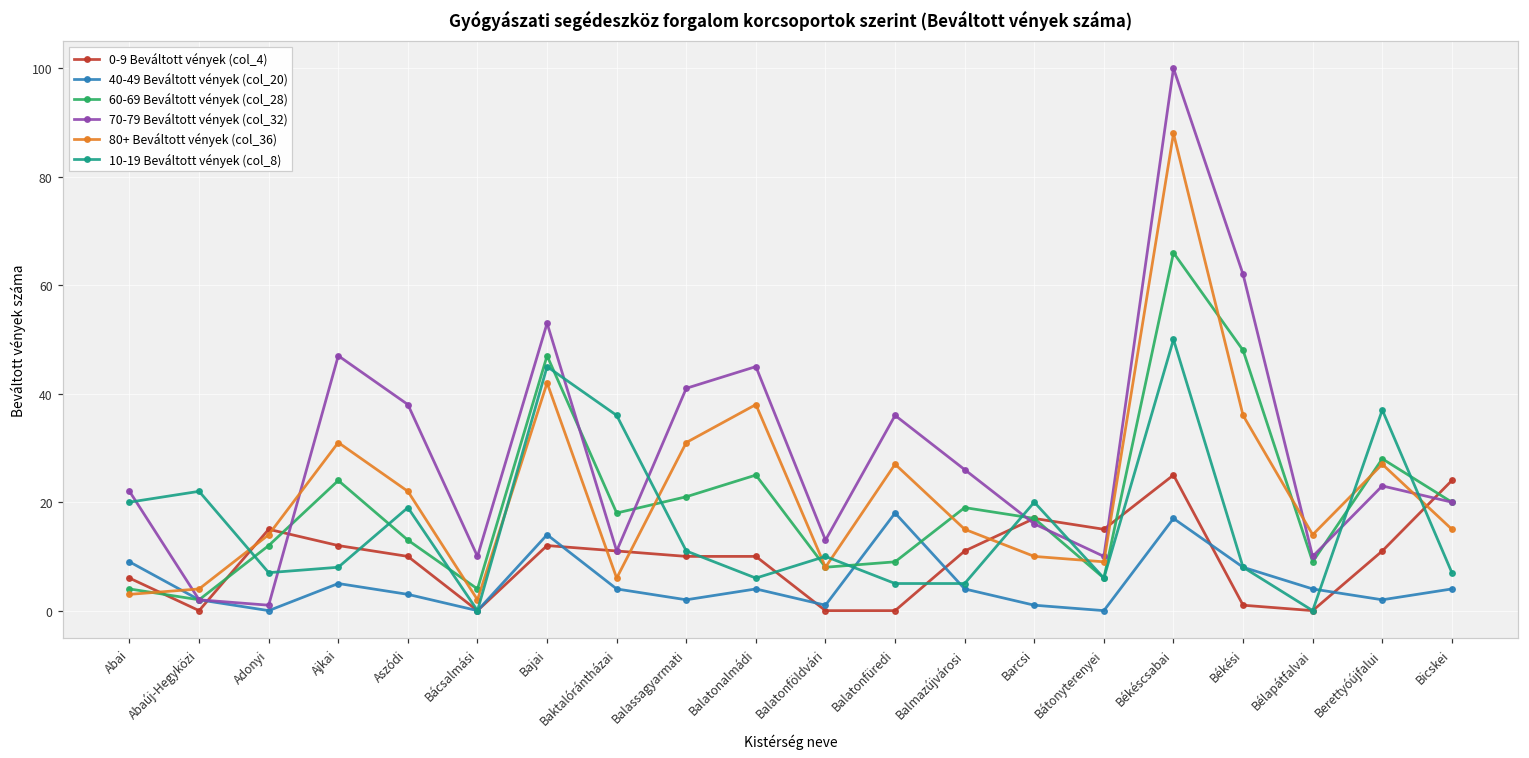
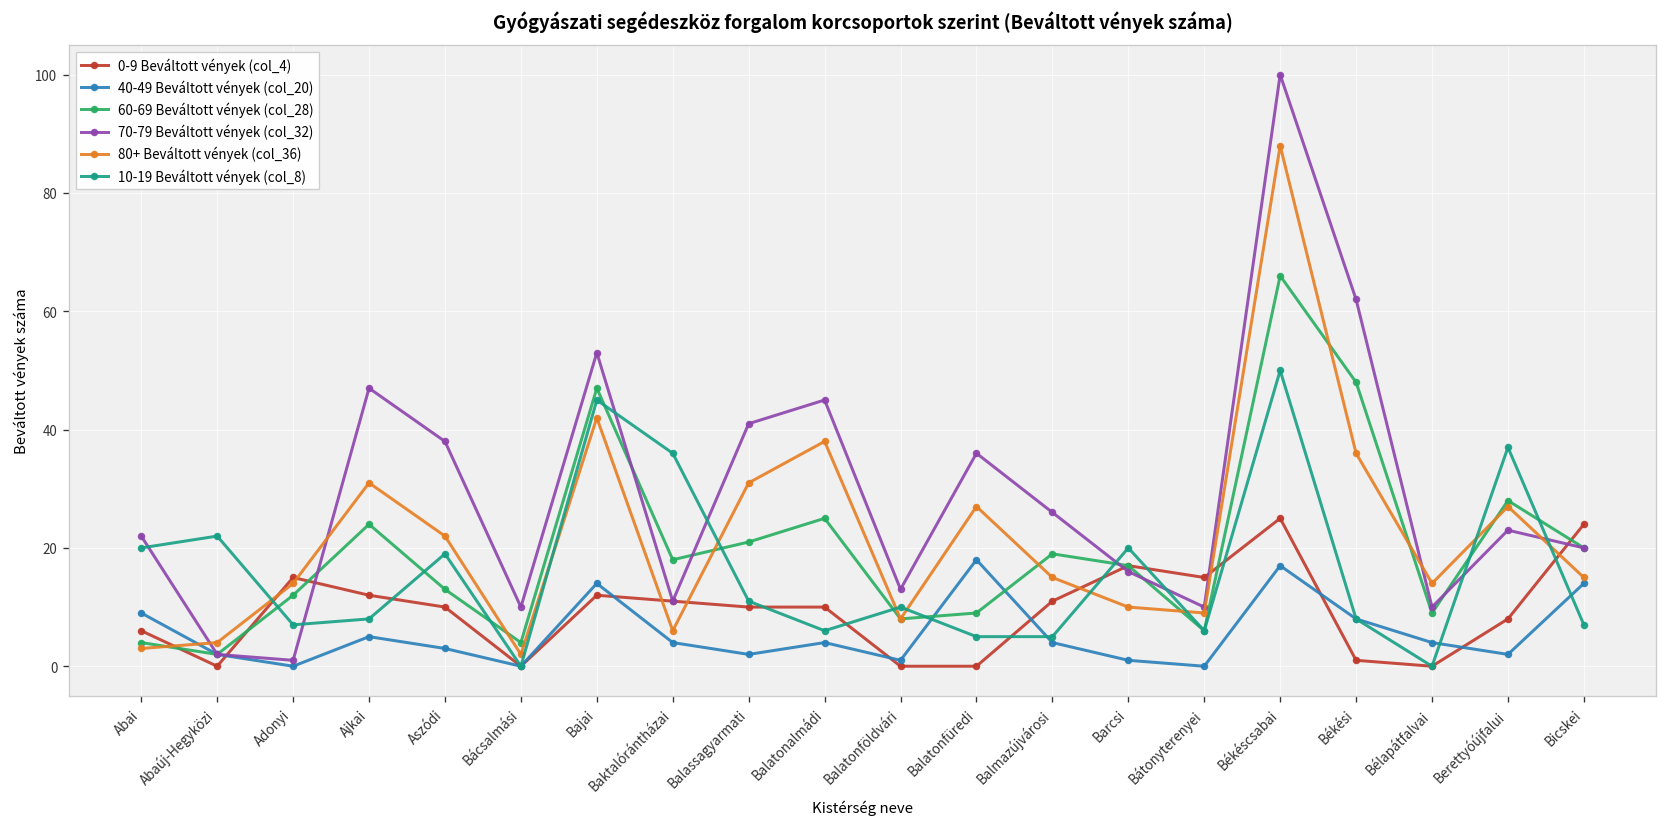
0-9 Beváltott vények (col_4), Berettyóújfalui: 11 -> 8
40-49 Beváltott vények (col_20), Bicskei: 4 -> 14
